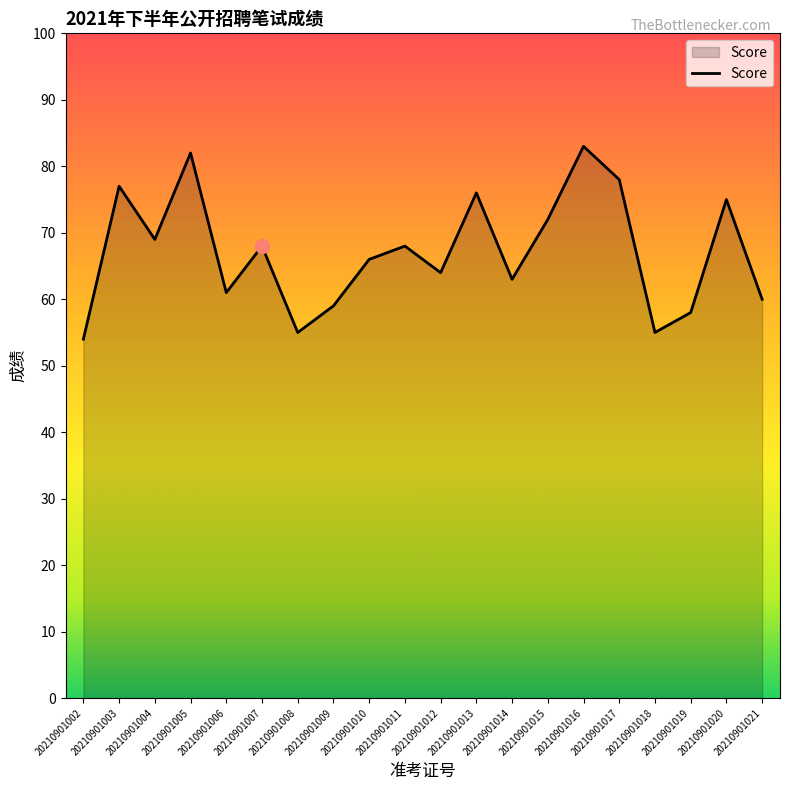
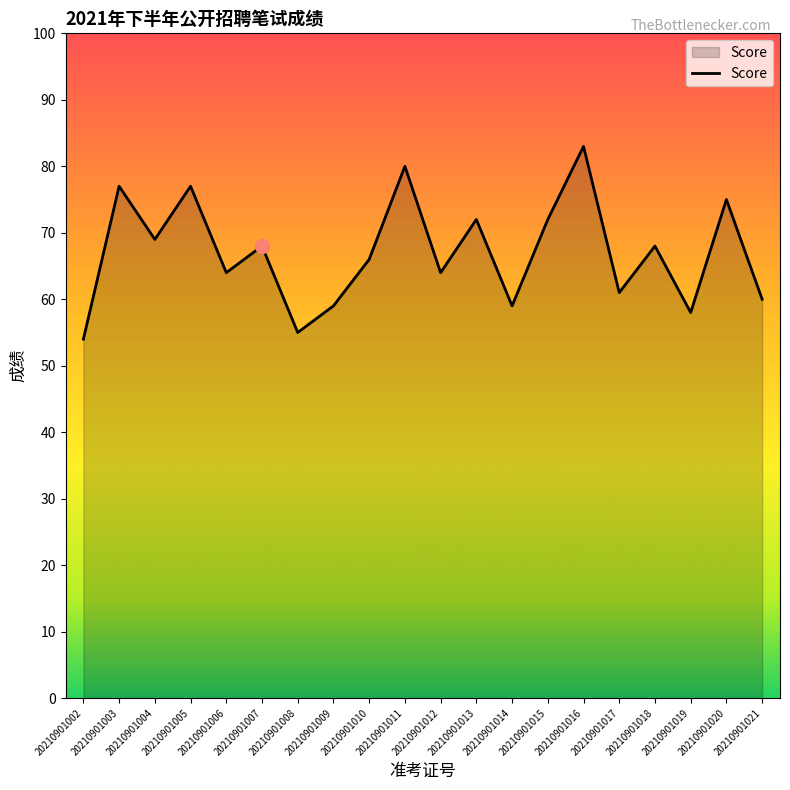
Score, 20210901005: 82 -> 77
Score, 20210901006: 61 -> 64
Score, 20210901011: 68 -> 80
Score, 20210901013: 76 -> 72
Score, 20210901014: 63 -> 59
Score, 20210901017: 78 -> 61
Score, 20210901018: 55 -> 68
